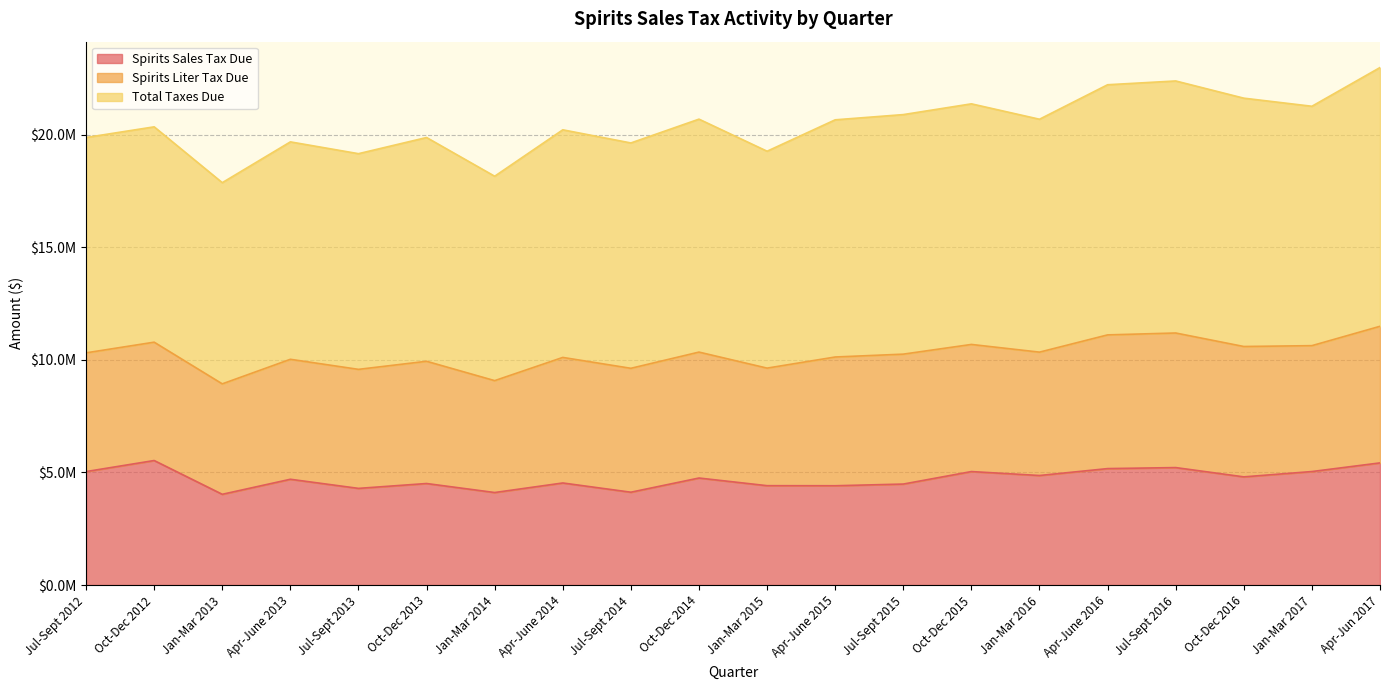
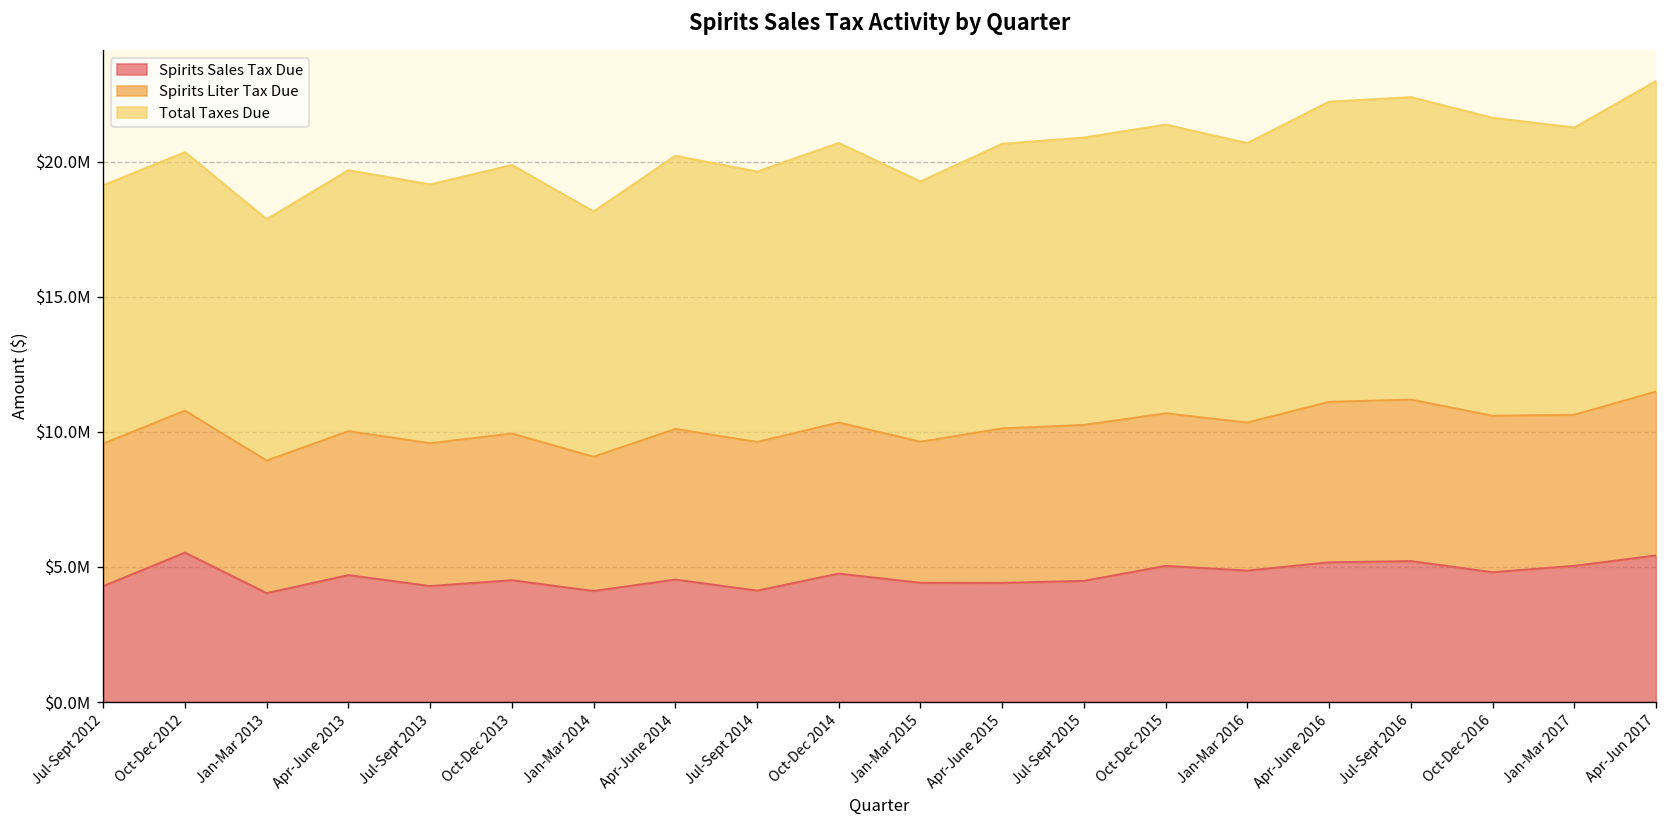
Spirits Sales Tax Due, Jul-Sept 2012: $5000000 -> $4300000
